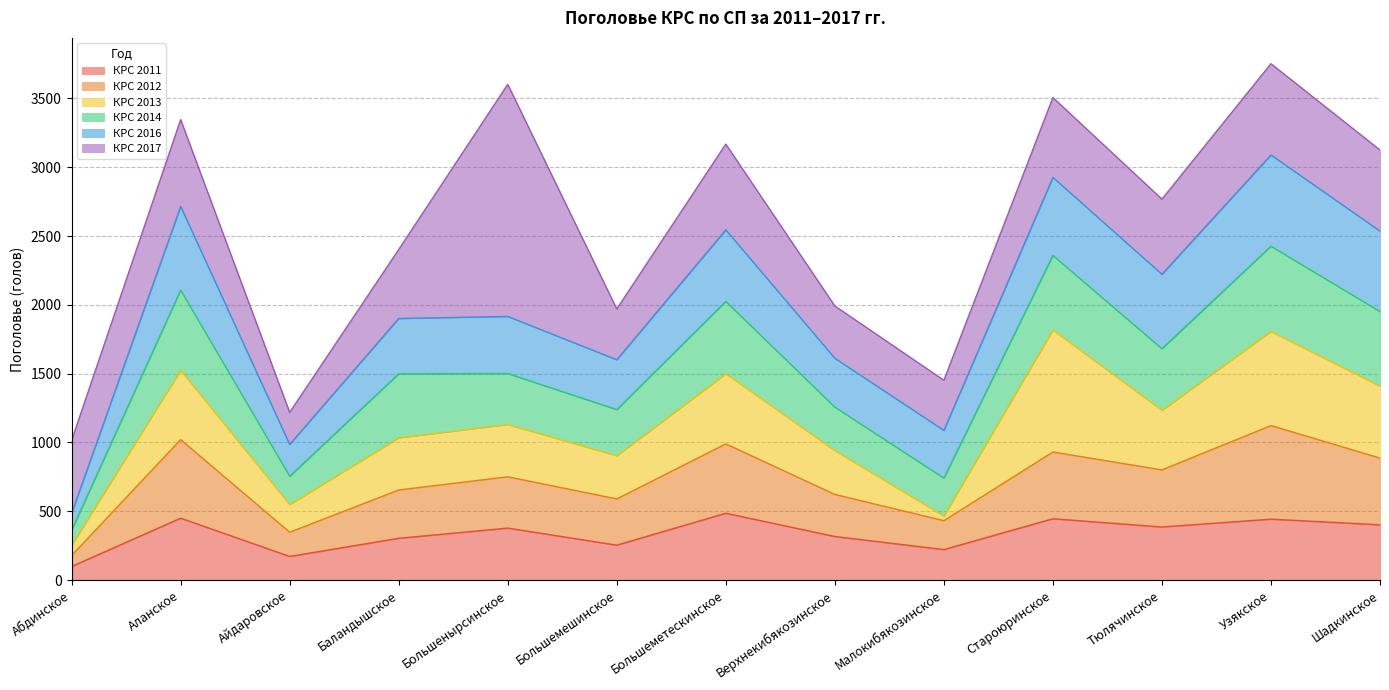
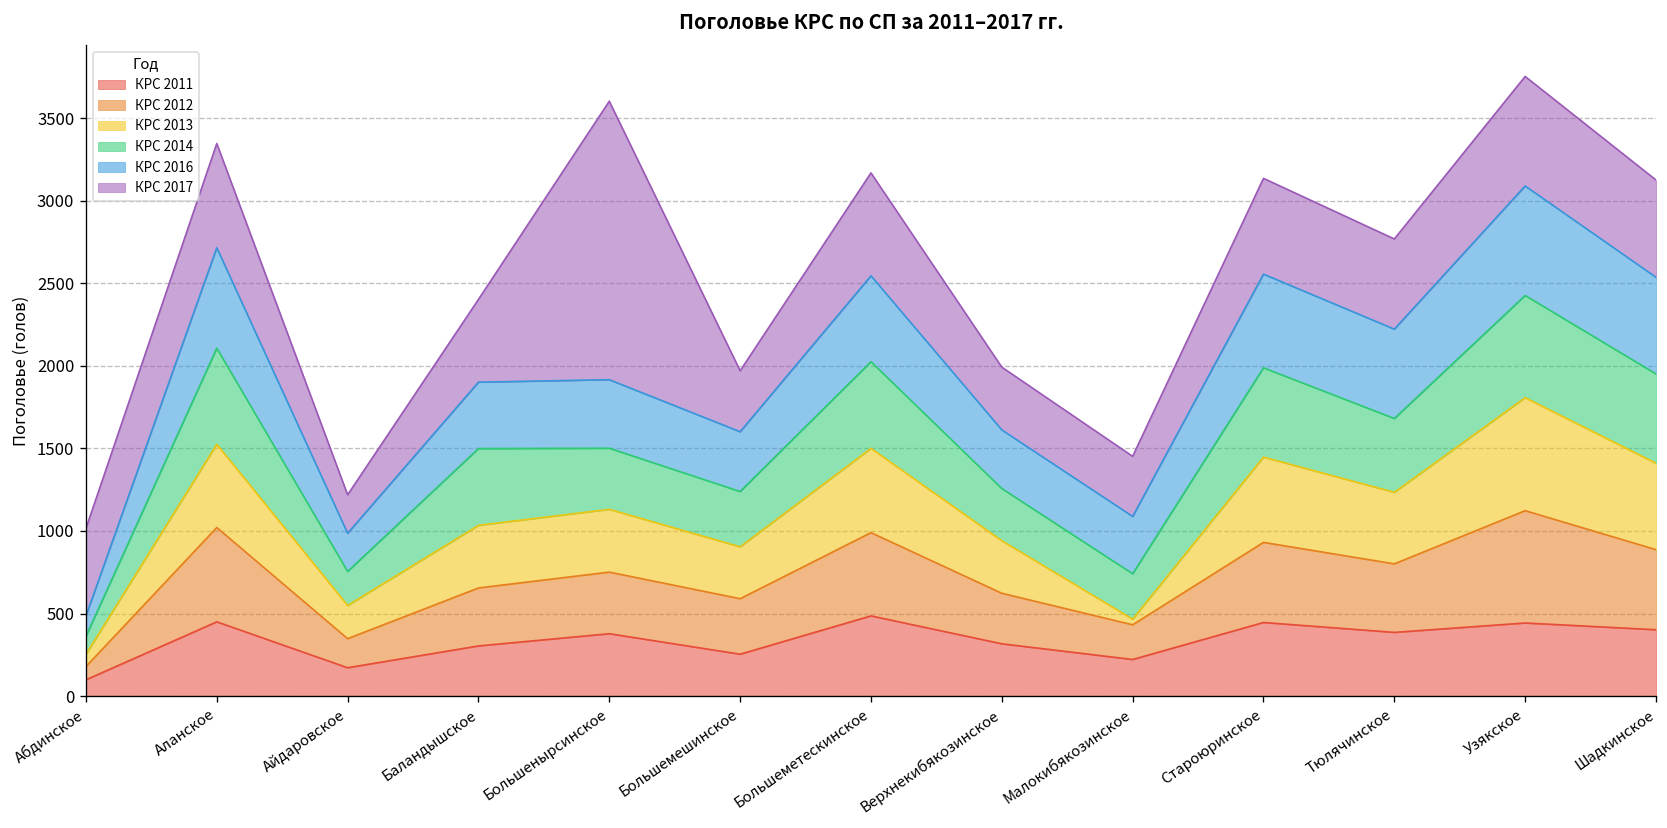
КРС 2013, Староюринское: 890 -> 520
